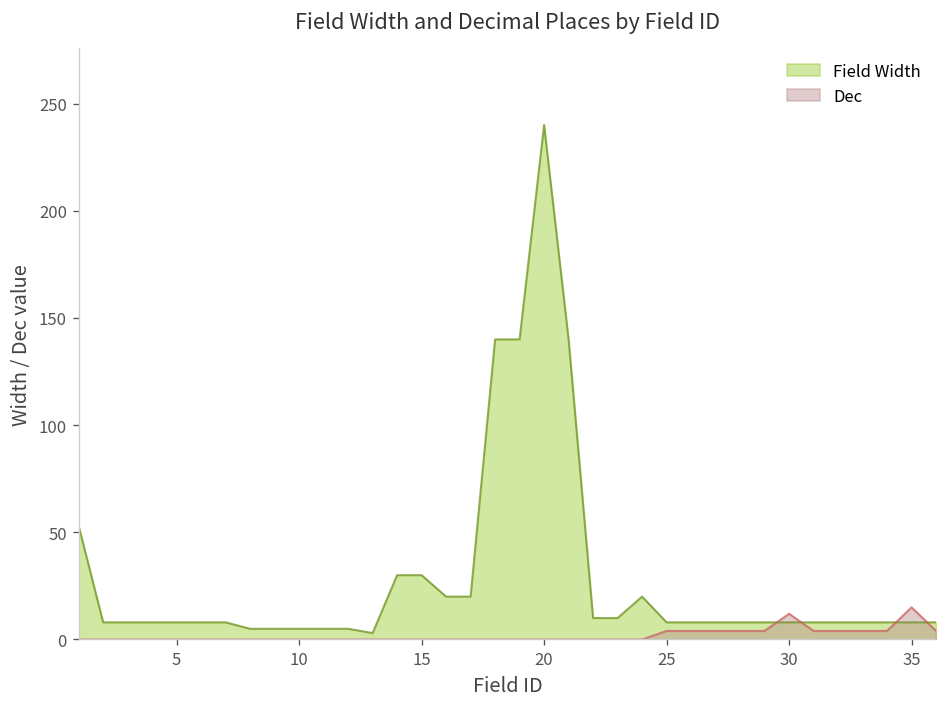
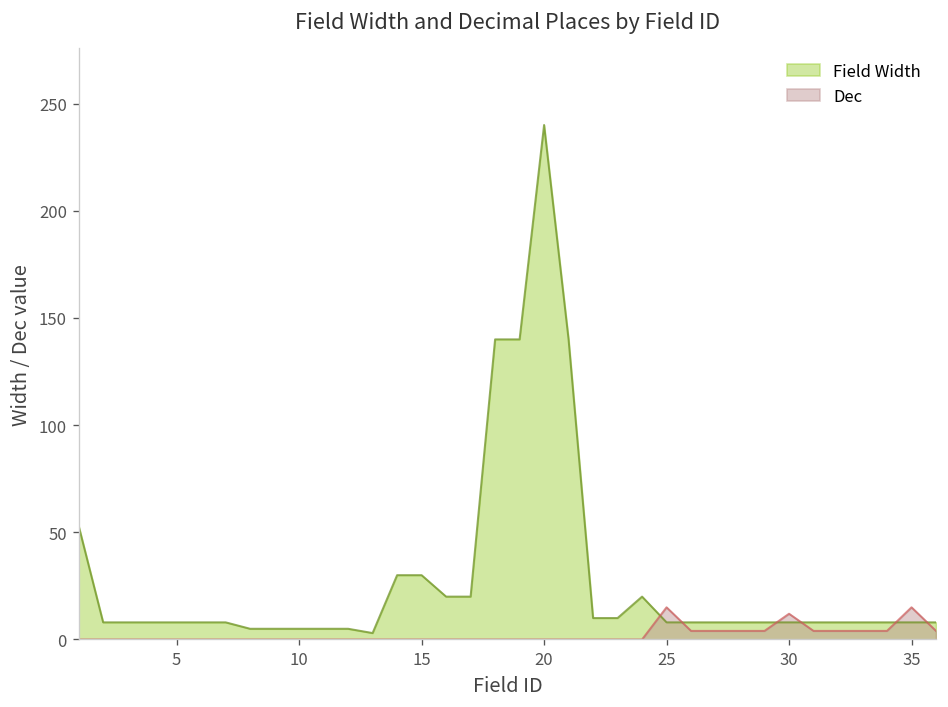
Dec, 25: 4 -> 15
